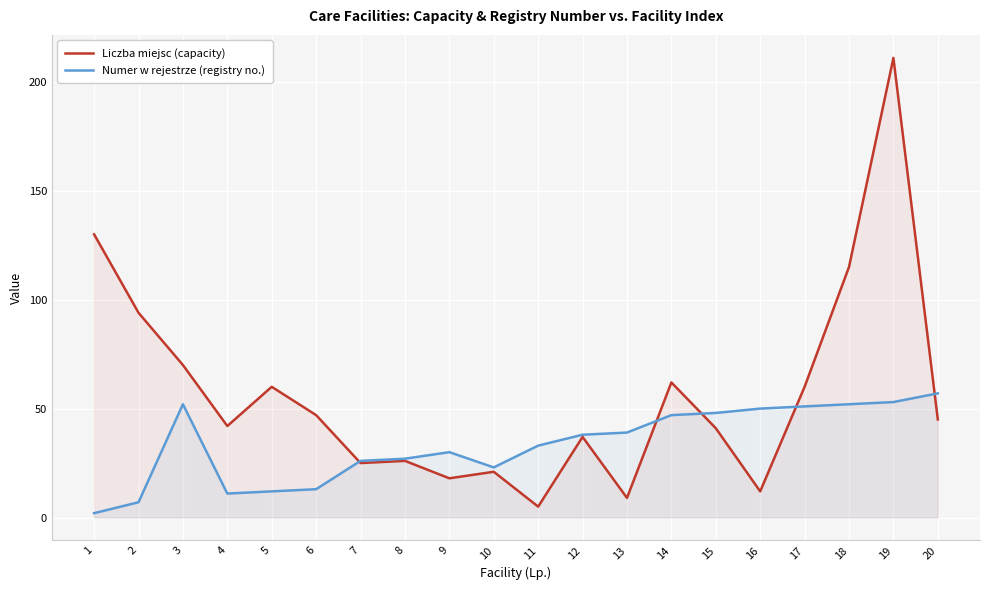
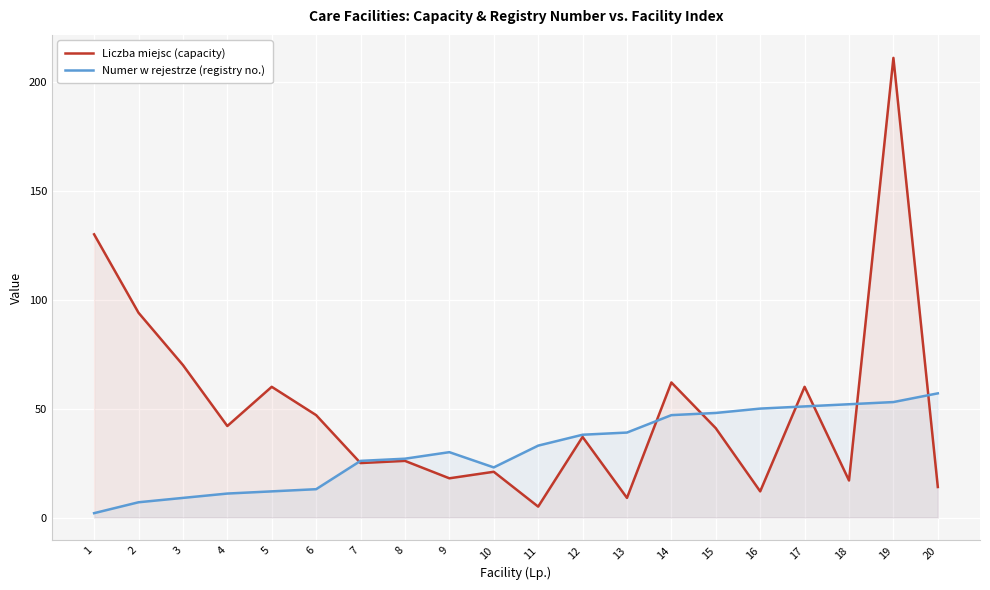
Numer w rejestrze (registry no.), 3: 52 -> 9
Liczba miejsc (capacity), 18: 115 -> 17
Liczba miejsc (capacity), 20: 45 -> 14
